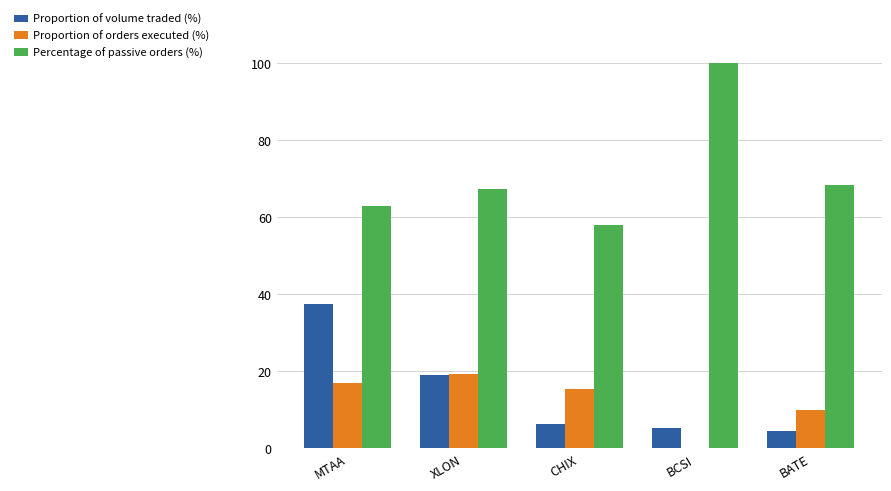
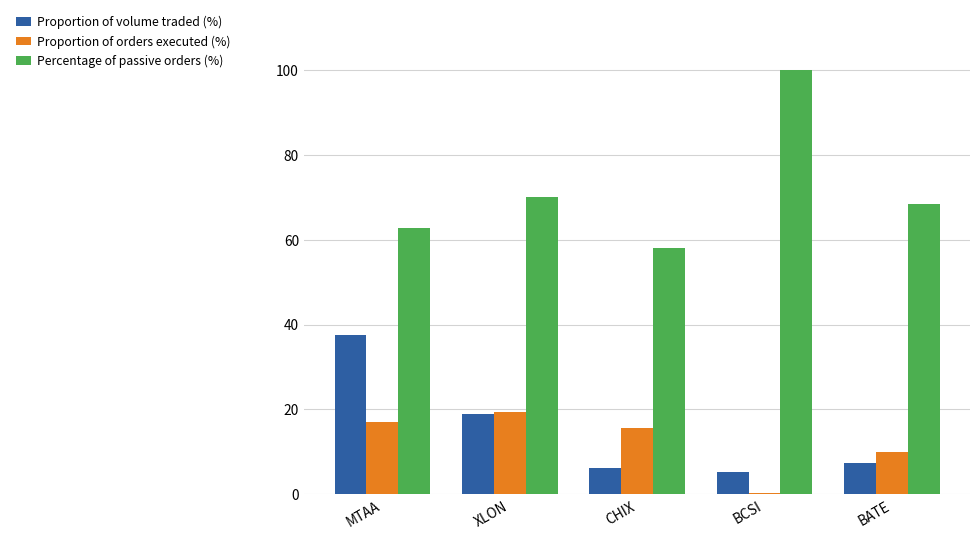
Percentage of passive orders (%), XLON: 67 -> 70
Proportion of volume traded (%), BATE: 4 -> 7
